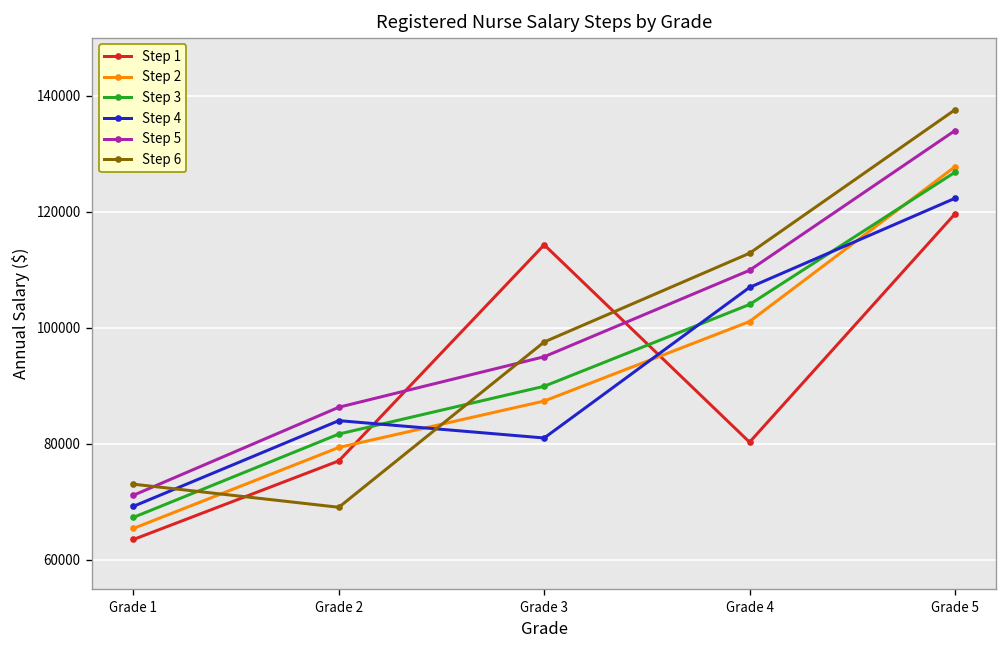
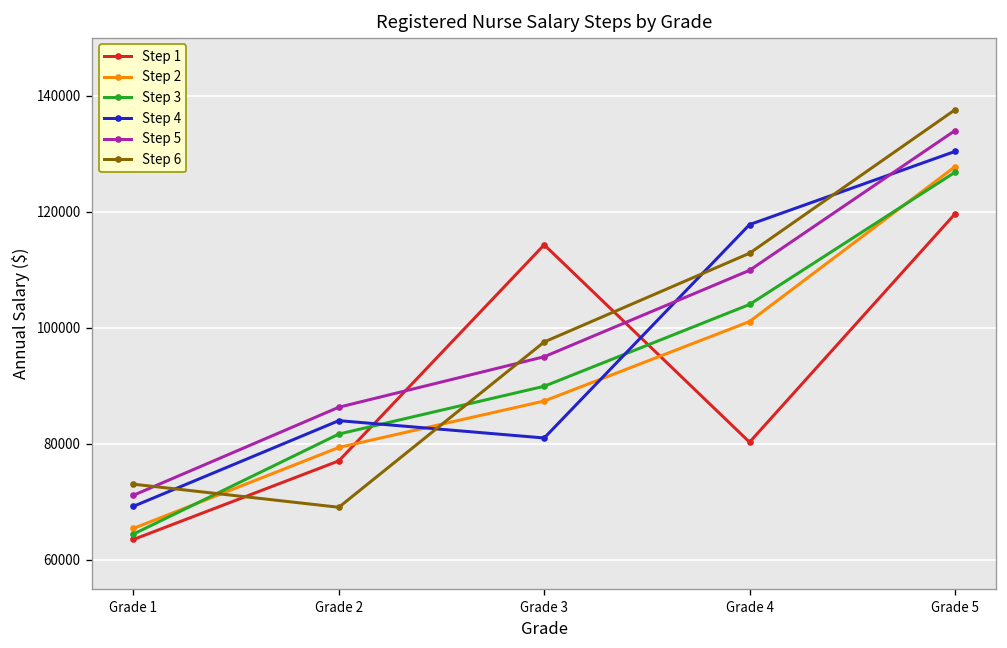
Step 3, Grade 1: 67000 -> 64000
Step 4, Grade 4: 107000 -> 118000
Step 4, Grade 5: 122000 -> 130000
